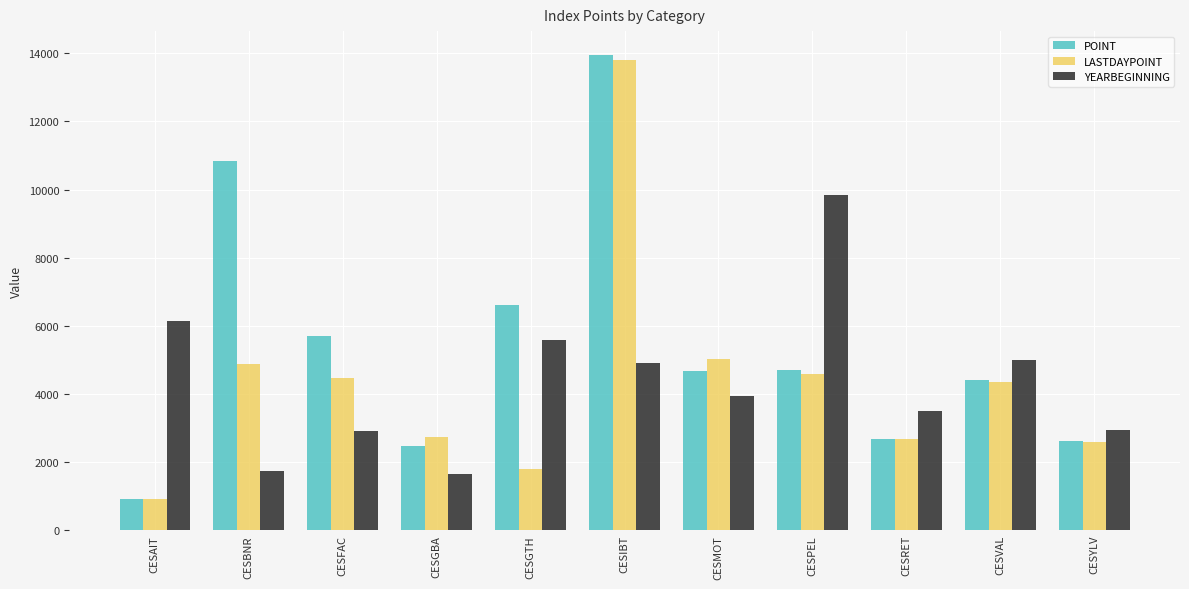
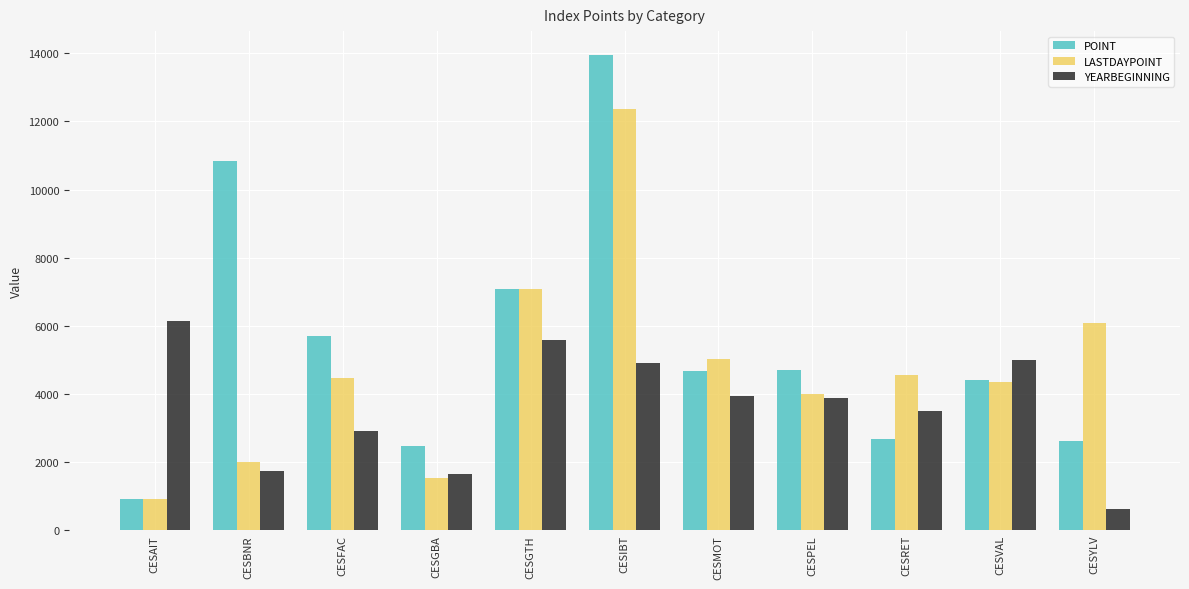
LASTDAYPOINT, CESBNR: 4900 -> 2000
LASTDAYPOINT, CESGBA: 2800 -> 1500
POINT, CESGTH: 6600 -> 7100
LASTDAYPOINT, CESGTH: 1800 -> 7100
LASTDAYPOINT, CESIBT: 13800 -> 12400
LASTDAYPOINT, CESPEL: 4600 -> 4000
YEARBEGINNING, CESPEL: 9800 -> 3900
LASTDAYPOINT, CESRET: 2700 -> 4600
LASTDAYPOINT, CESYLV: 2600 -> 6100
YEARBEGINNING, CESYLV: 3000 -> 600
